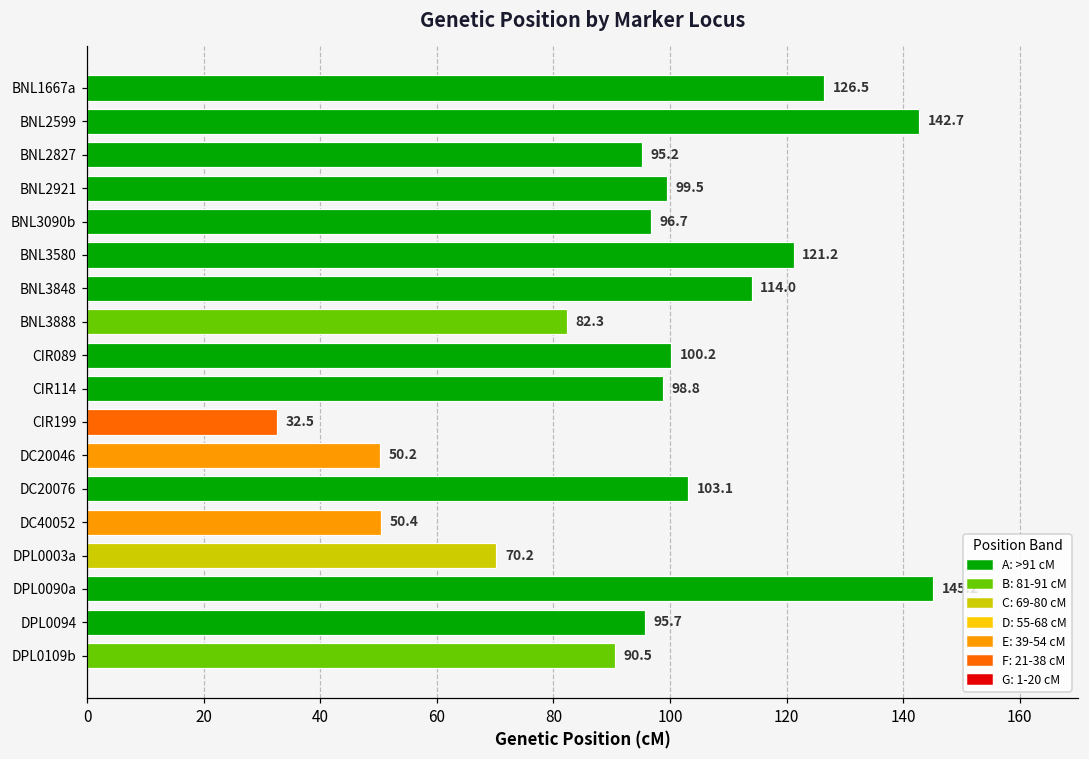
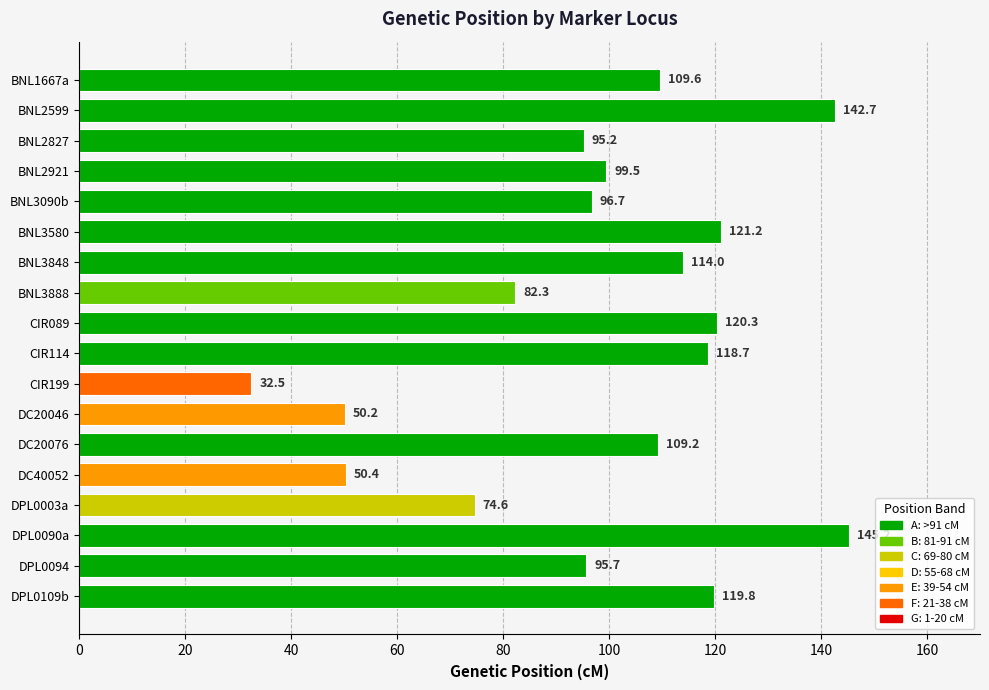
BNL1667a: 126.5 -> 109.6
CIR089: 100.2 -> 120.3
CIR114: 98.8 -> 118.7
DC20076: 103.1 -> 109.2
DPL0003a: 70.2 -> 74.6
DPL0109b: 90.5 -> 119.8
